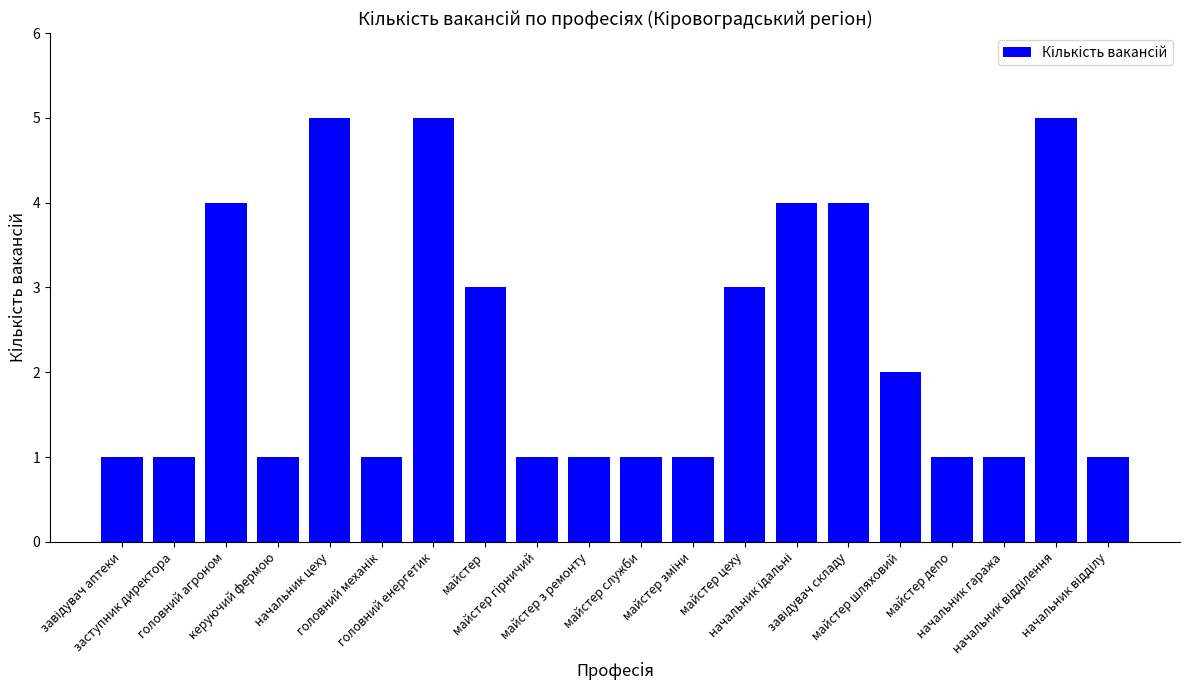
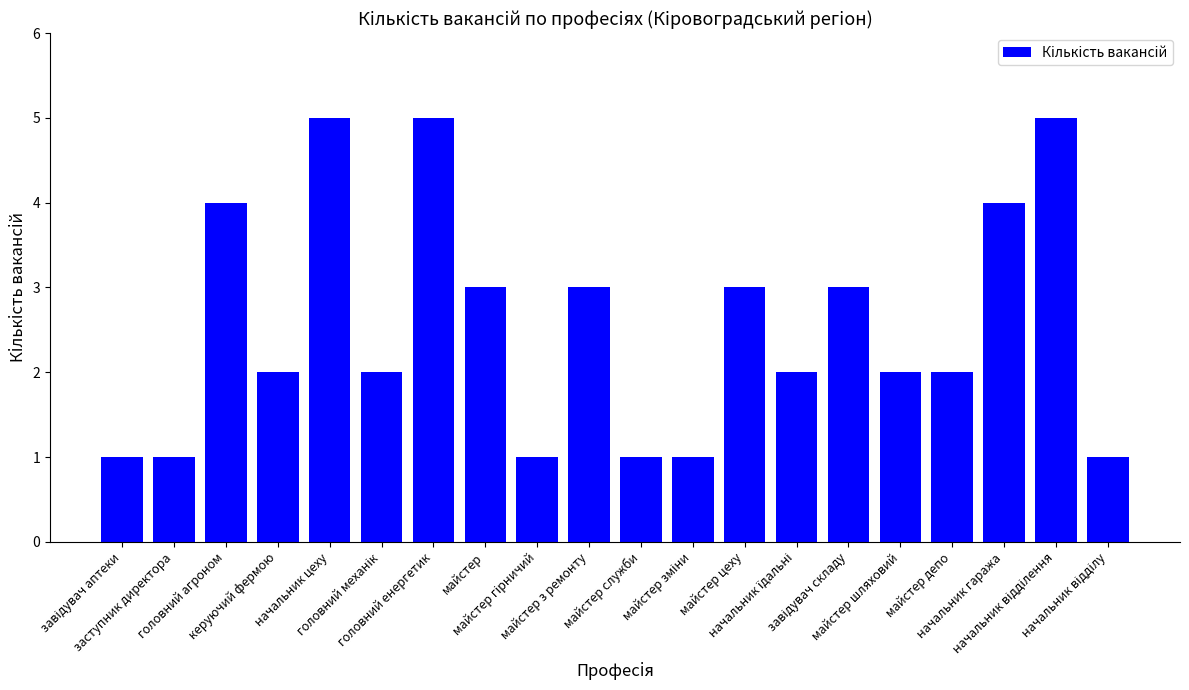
керуючий фермою: 1 -> 2
головний механік: 1 -> 2
майстер з ремонту: 1 -> 3
начальник їдальні: 4 -> 2
завідувач складу: 4 -> 3
майстер депо: 1 -> 2
начальник гаража: 1 -> 4
